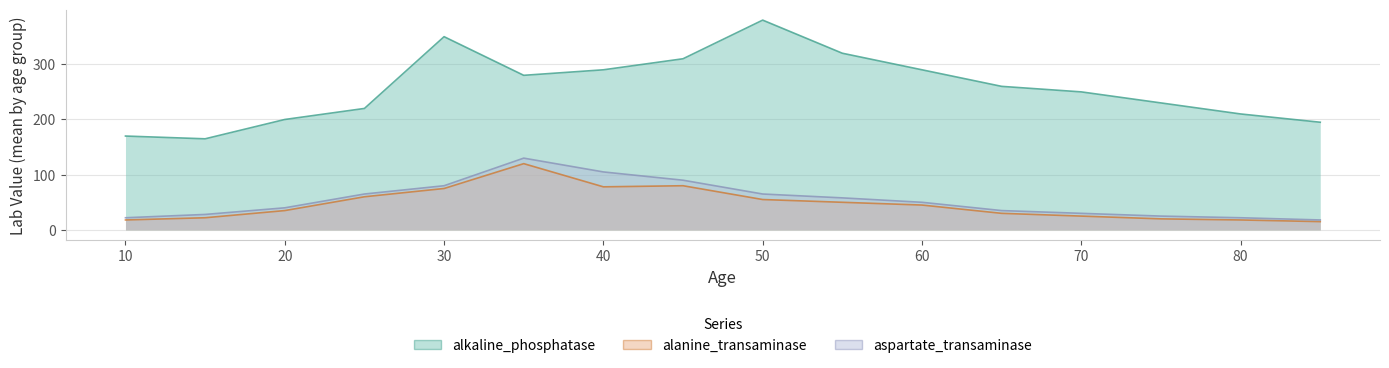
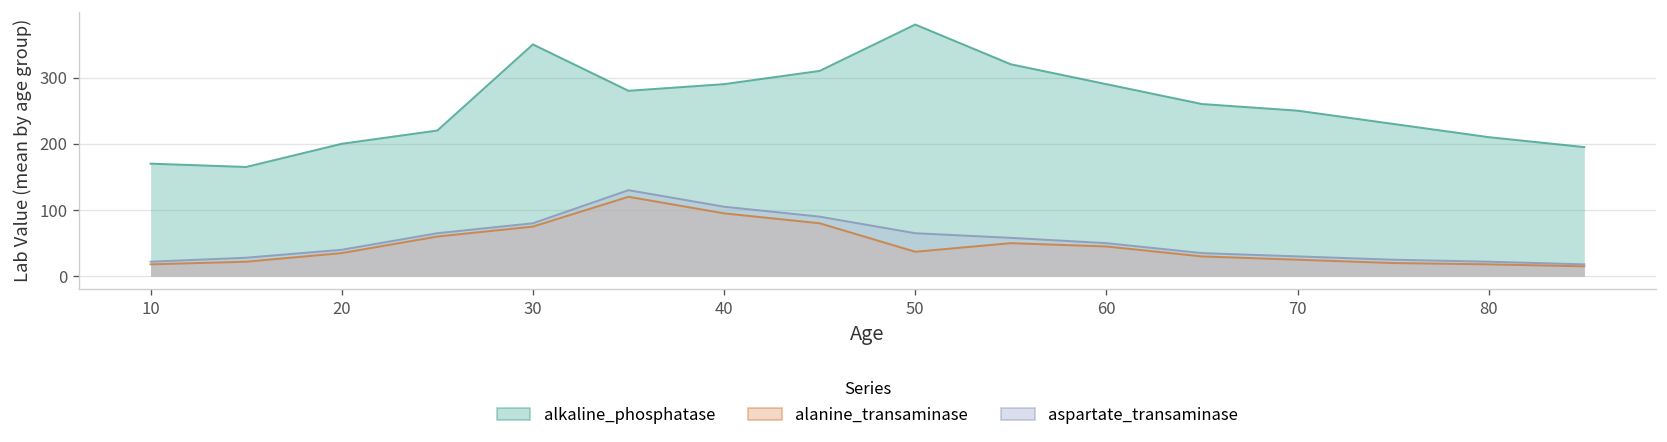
alanine_transaminase, 40: 80 -> 100
alanine_transaminase, 50: 60 -> 40
